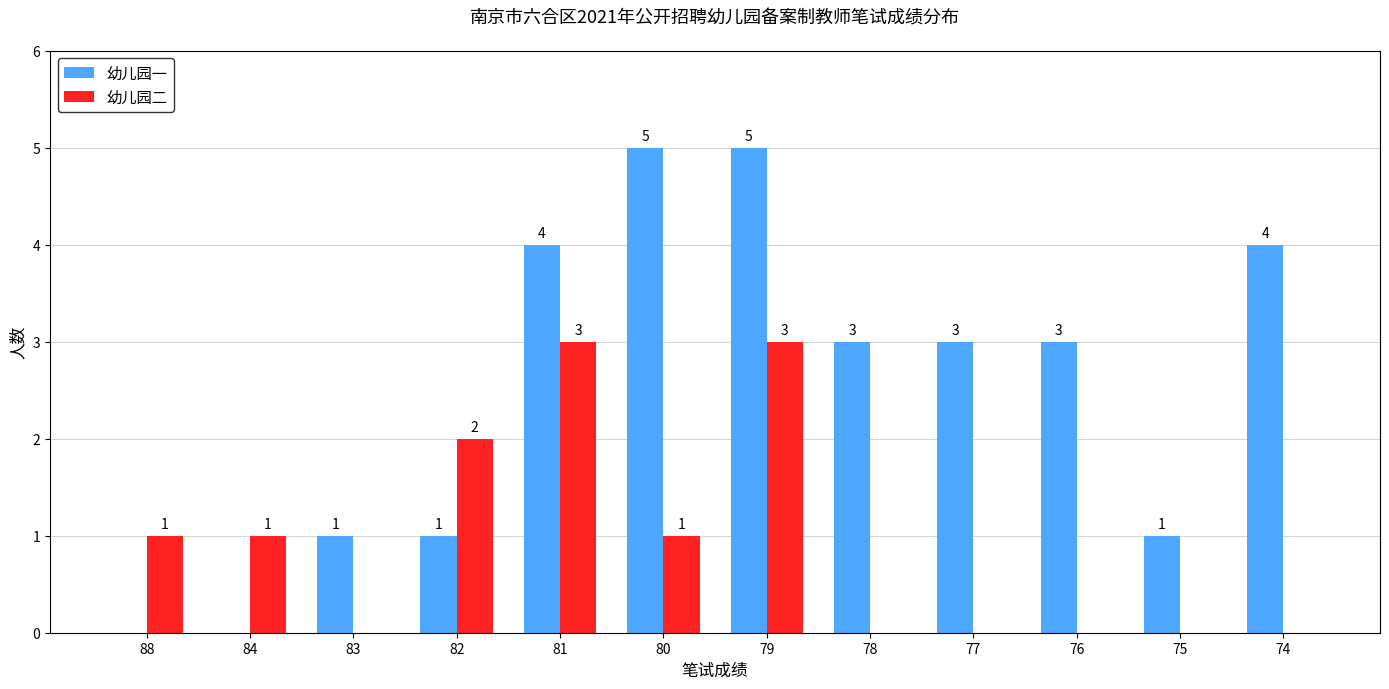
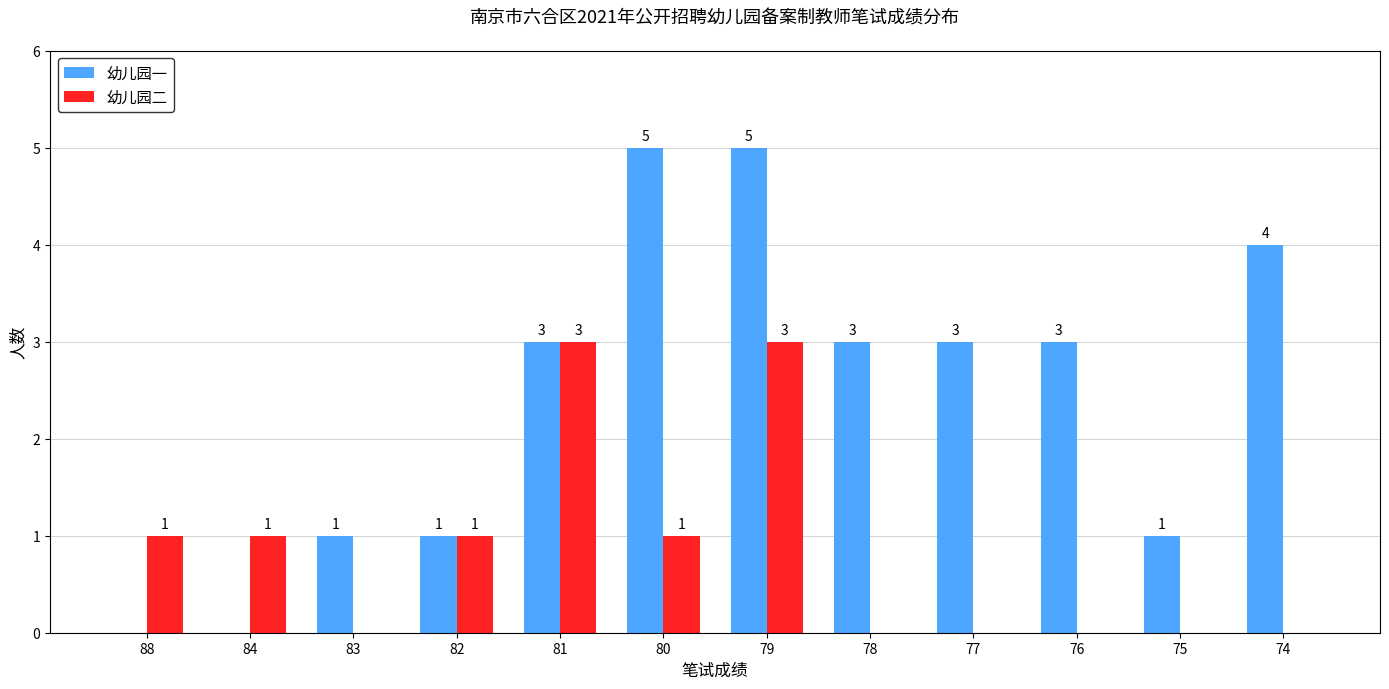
幼儿园二, 82: 2 -> 1
幼儿园一, 81: 4 -> 3
